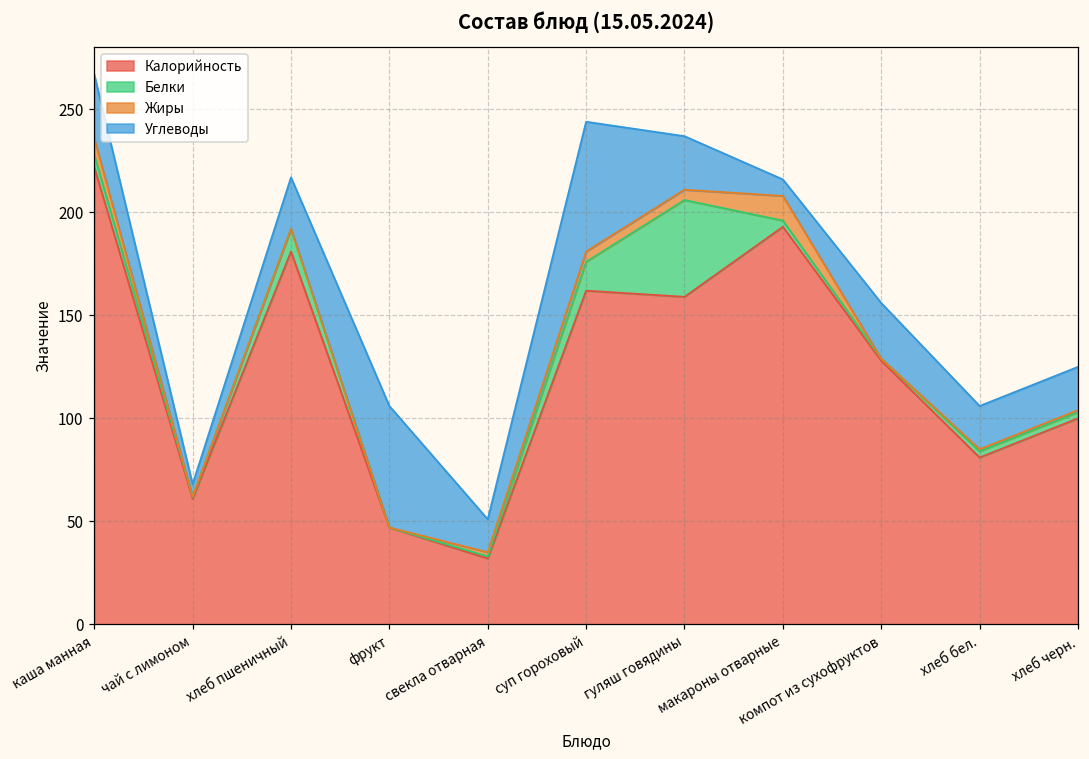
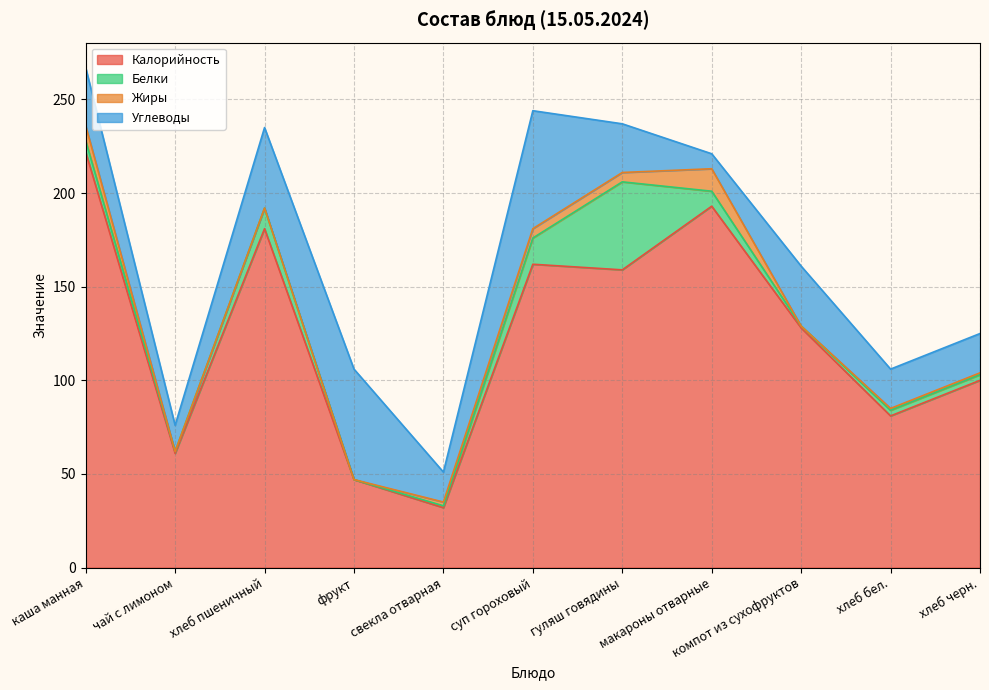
Углеводы, чай с лимоном: 6 -> 14
Углеводы, хлеб пшеничный: 25 -> 43
Белки, макароны отварные: 3 -> 8
Углеводы, компот из сухофруктов: 27 -> 32
